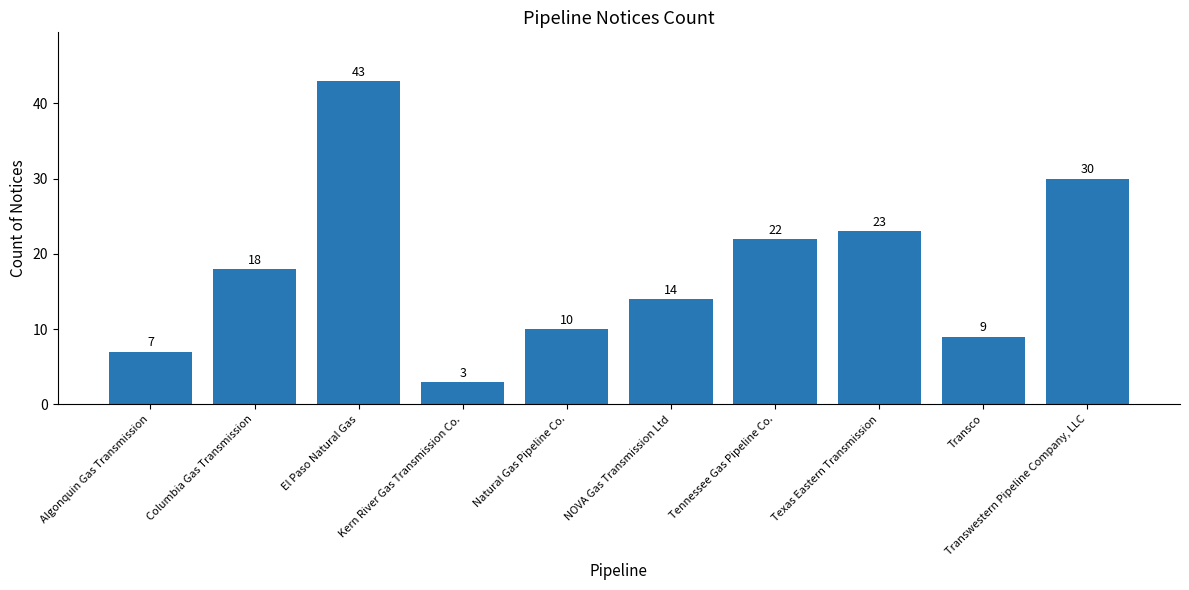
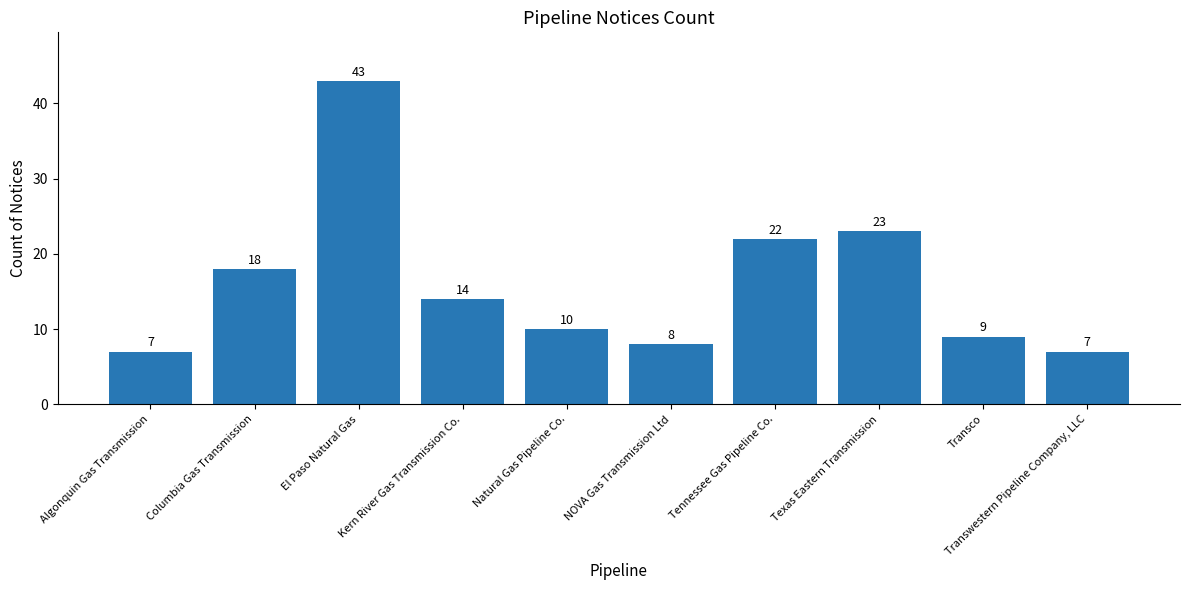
Kern River Gas Transmission Co.: 3 -> 14
NOVA Gas Transmission Ltd: 14 -> 8
Transwestern Pipeline Company, LLC: 30 -> 7
